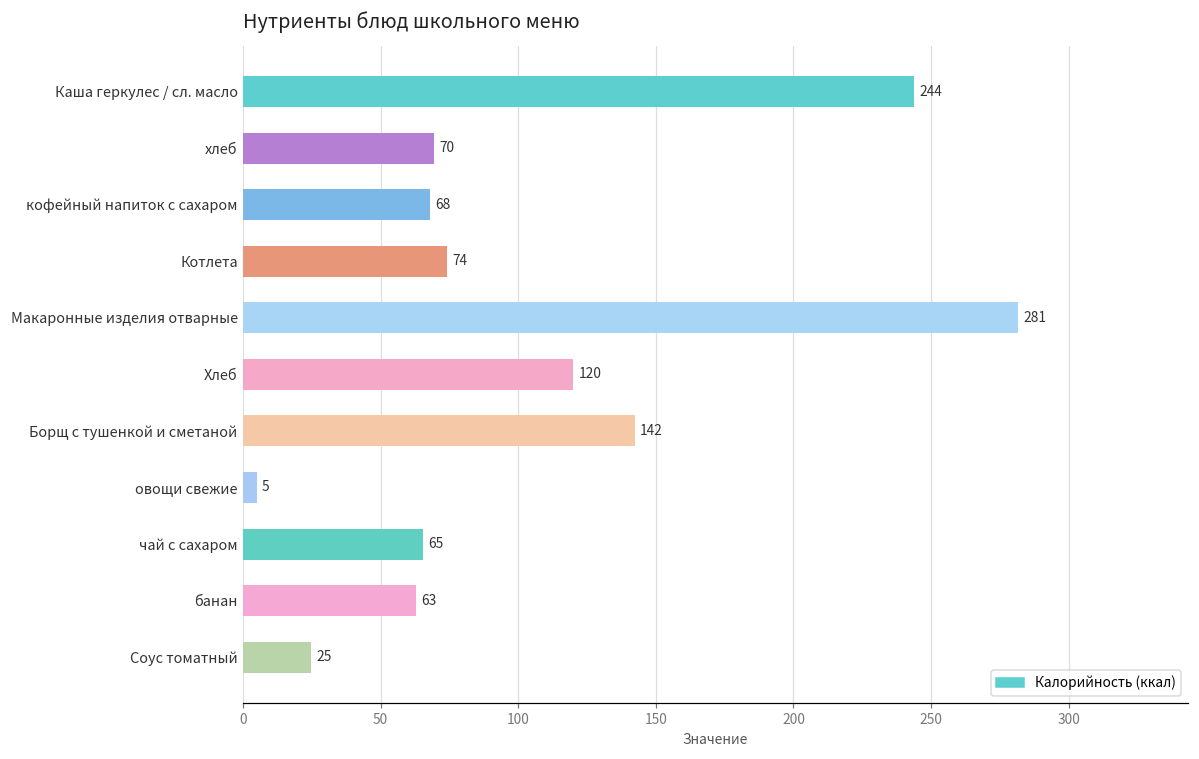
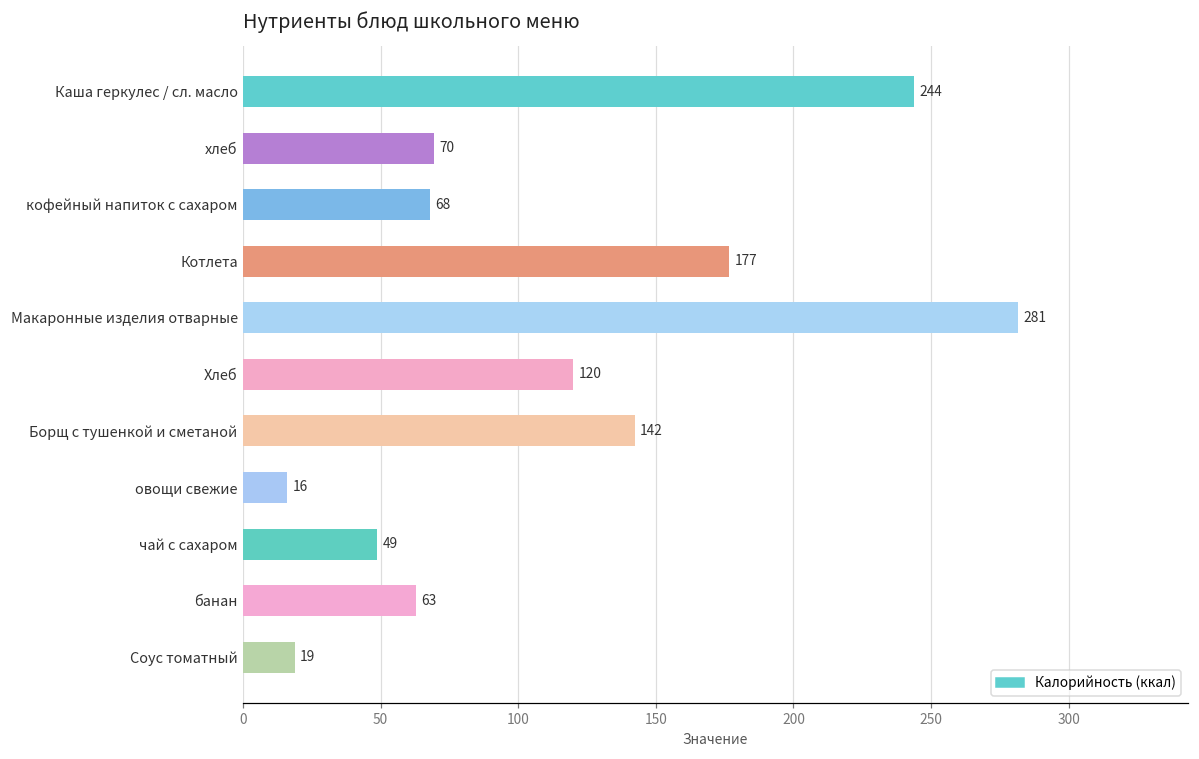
Котлета: 74 -> 177
овощи свежие: 5 -> 16
чай с сахаром: 65 -> 49
Соус томатный: 25 -> 19
